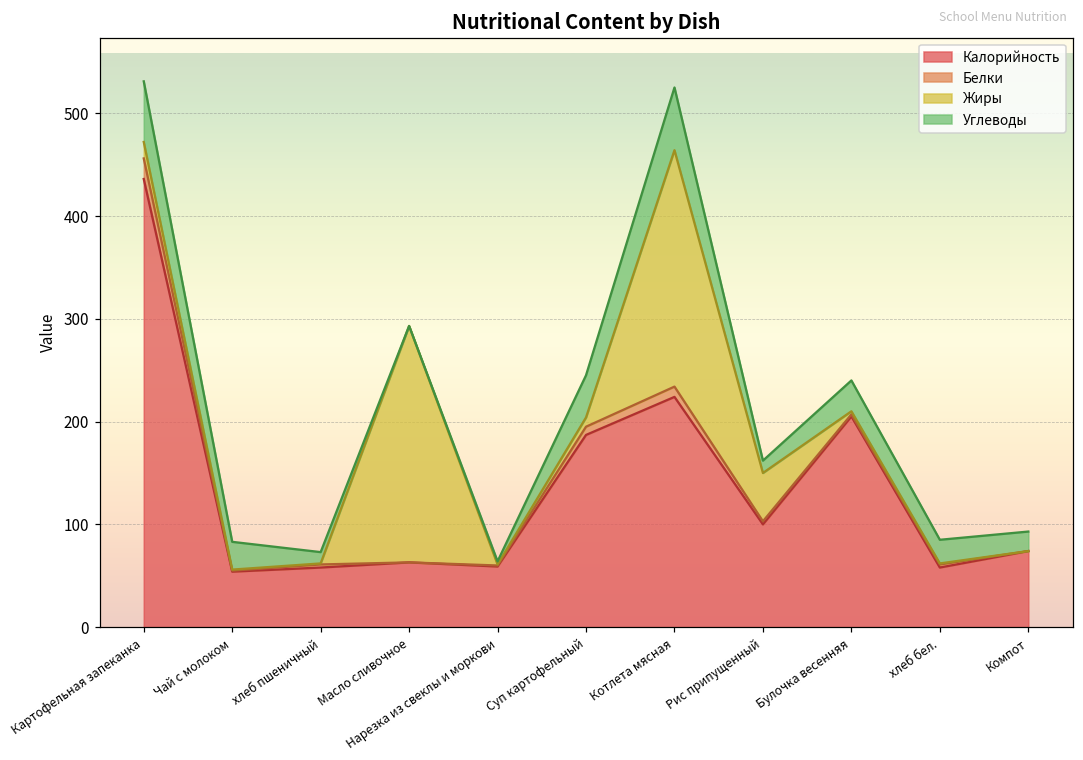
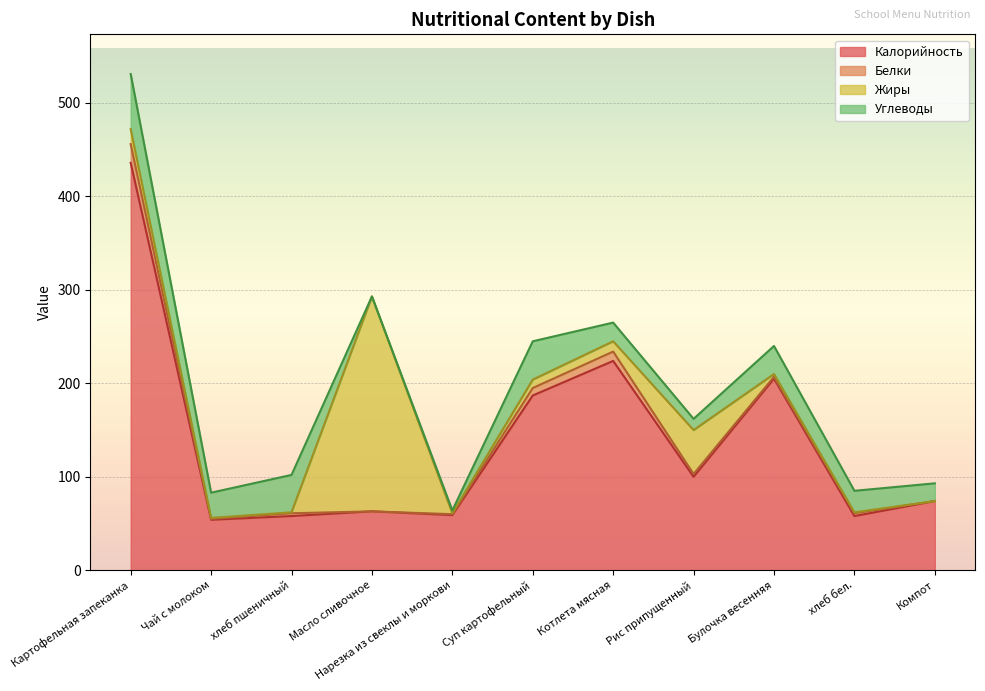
Углеводы, хлеб пшеничный: 10 -> 40
Жиры, Котлета мясная: 230 -> 10
Углеводы, Котлета мясная: 60 -> 20
